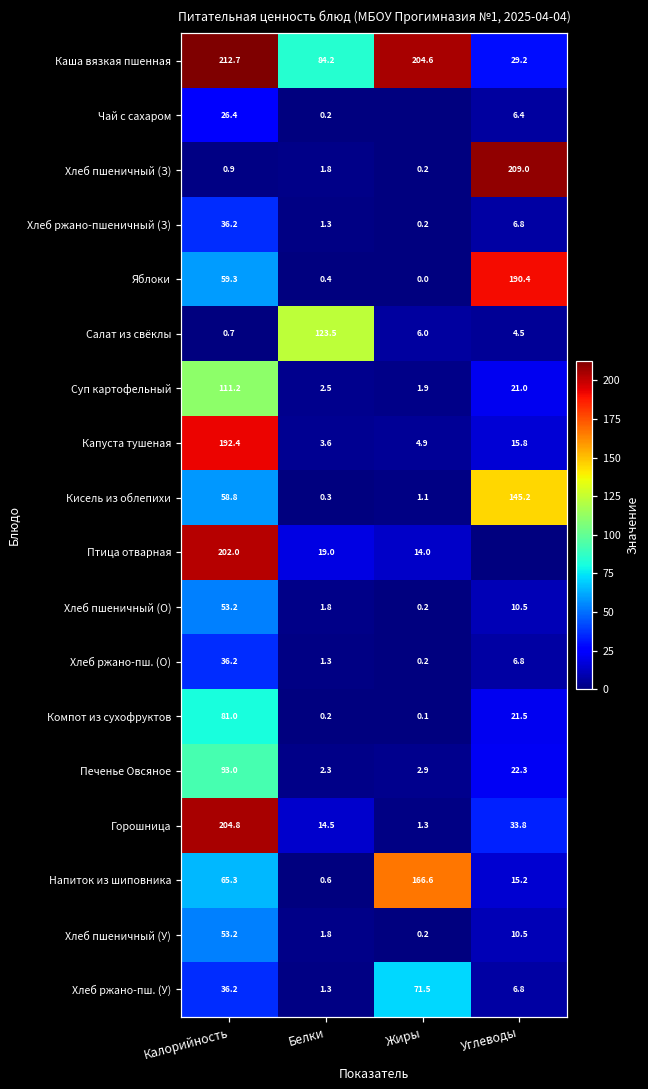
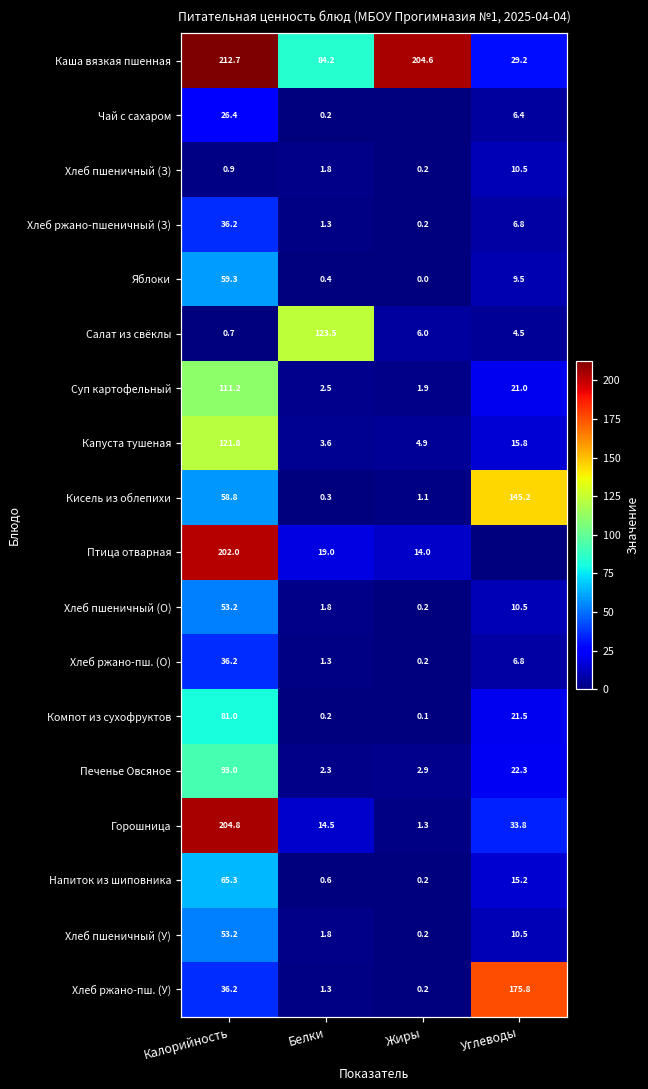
Хлеб пшеничный (З), Углеводы: 209.0 -> 10.5
Яблоки, Углеводы: 190.4 -> 9.5
Капуста тушеная, Калорийность: 192.4 -> 121.8
Напиток из шиповника, Жиры: 166.6 -> 0.2
Хлеб ржано-пш. (У), Жиры: 71.5 -> 0.2
Хлеб ржано-пш. (У), Углеводы: 6.8 -> 175.8
